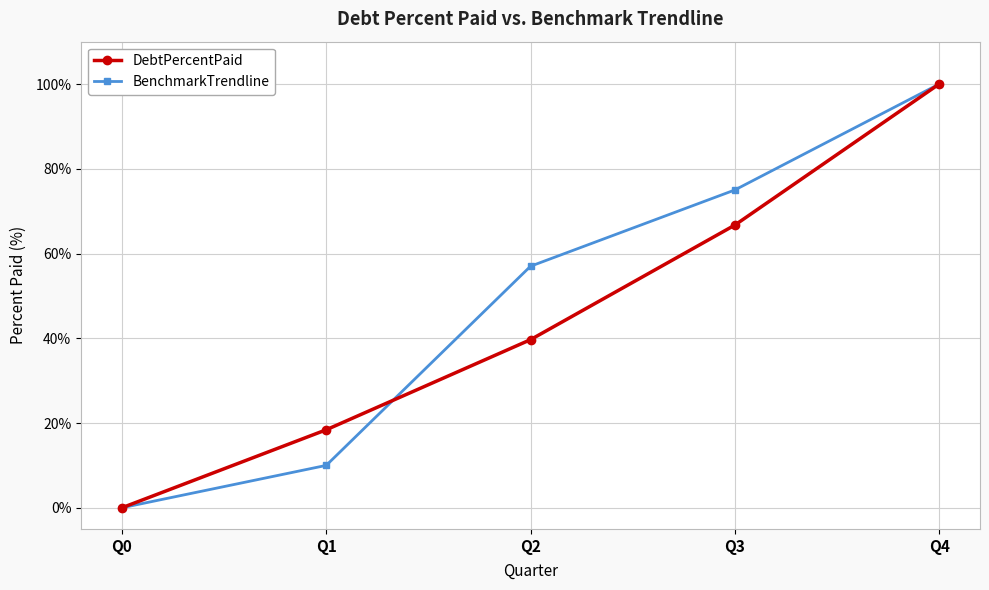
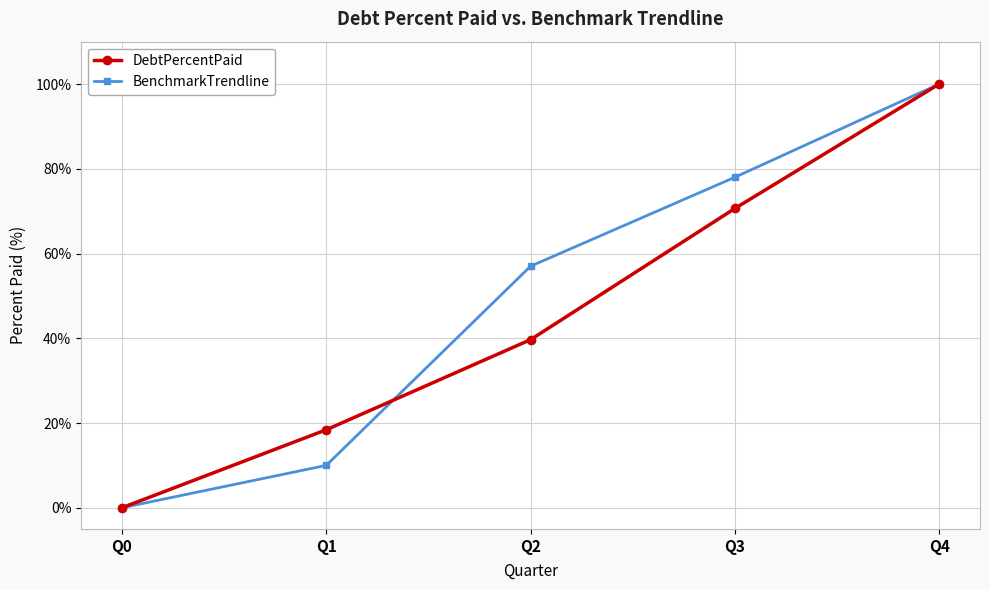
DebtPercentPaid, Q3: 67% -> 71%
BenchmarkTrendline, Q3: 75% -> 78%
